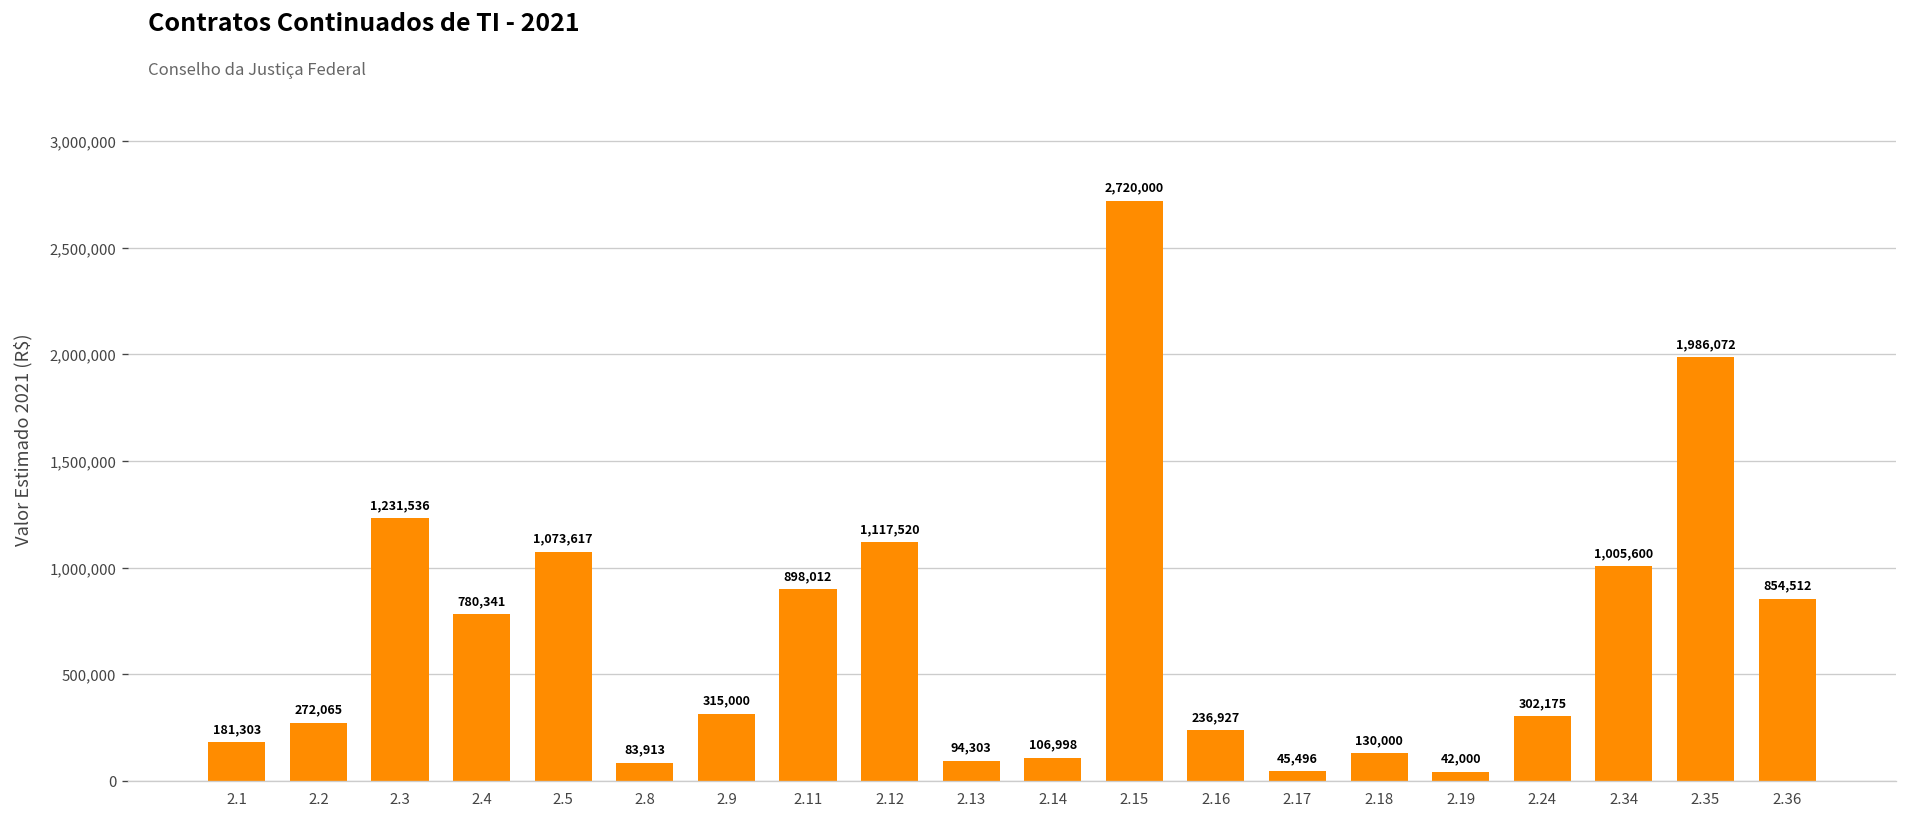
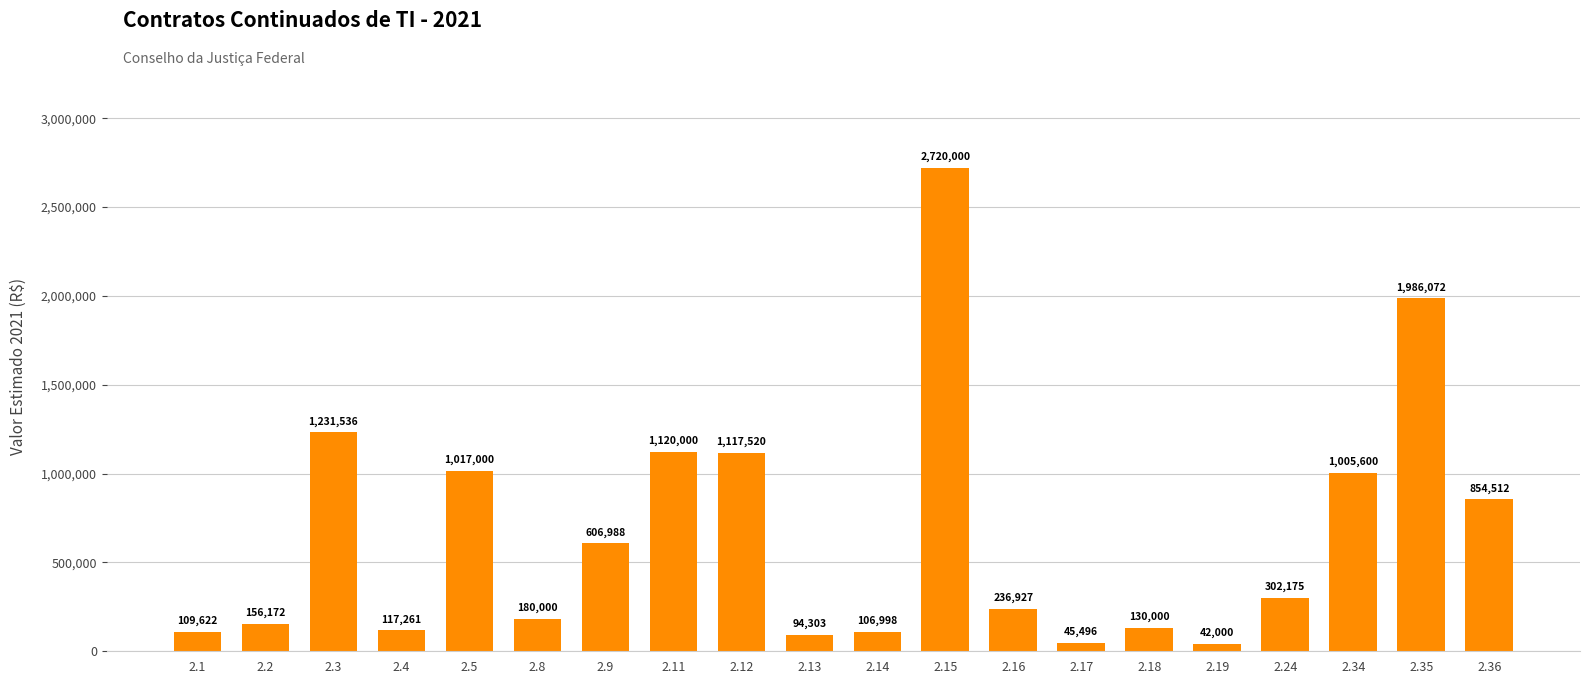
2.1: 181,303 -> 109,622
2.2: 272,065 -> 156,172
2.4: 780,341 -> 117,261
2.5: 1,073,617 -> 1,017,000
2.8: 83,913 -> 180,000
2.9: 315,000 -> 606,988
2.11: 898,012 -> 1,120,000
